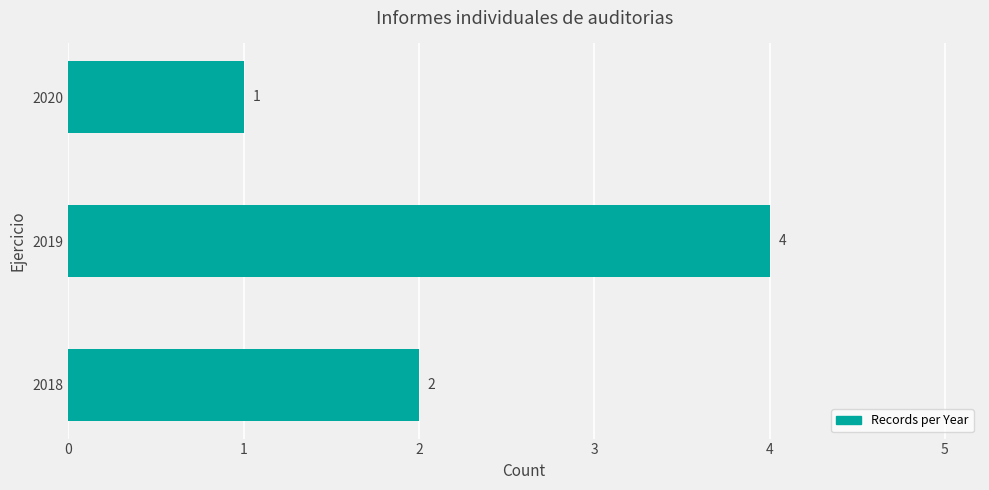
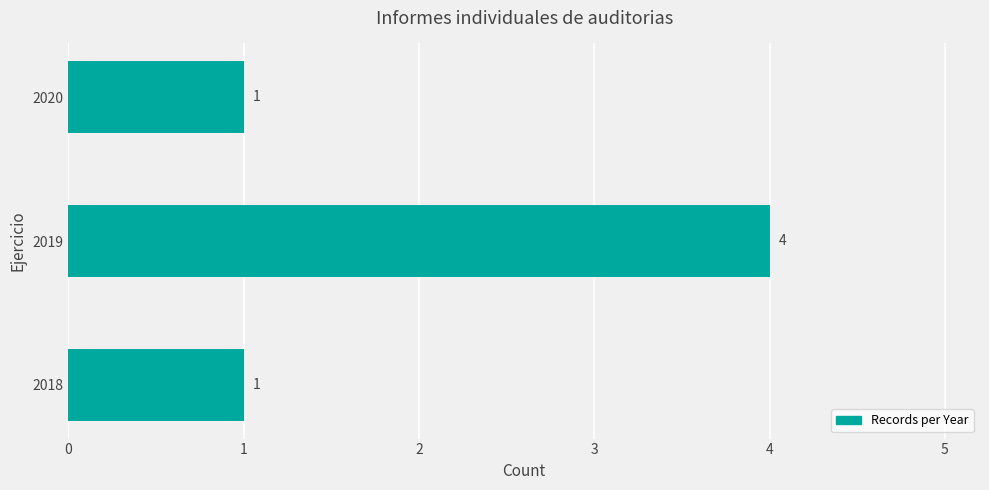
2018: 2 -> 1
